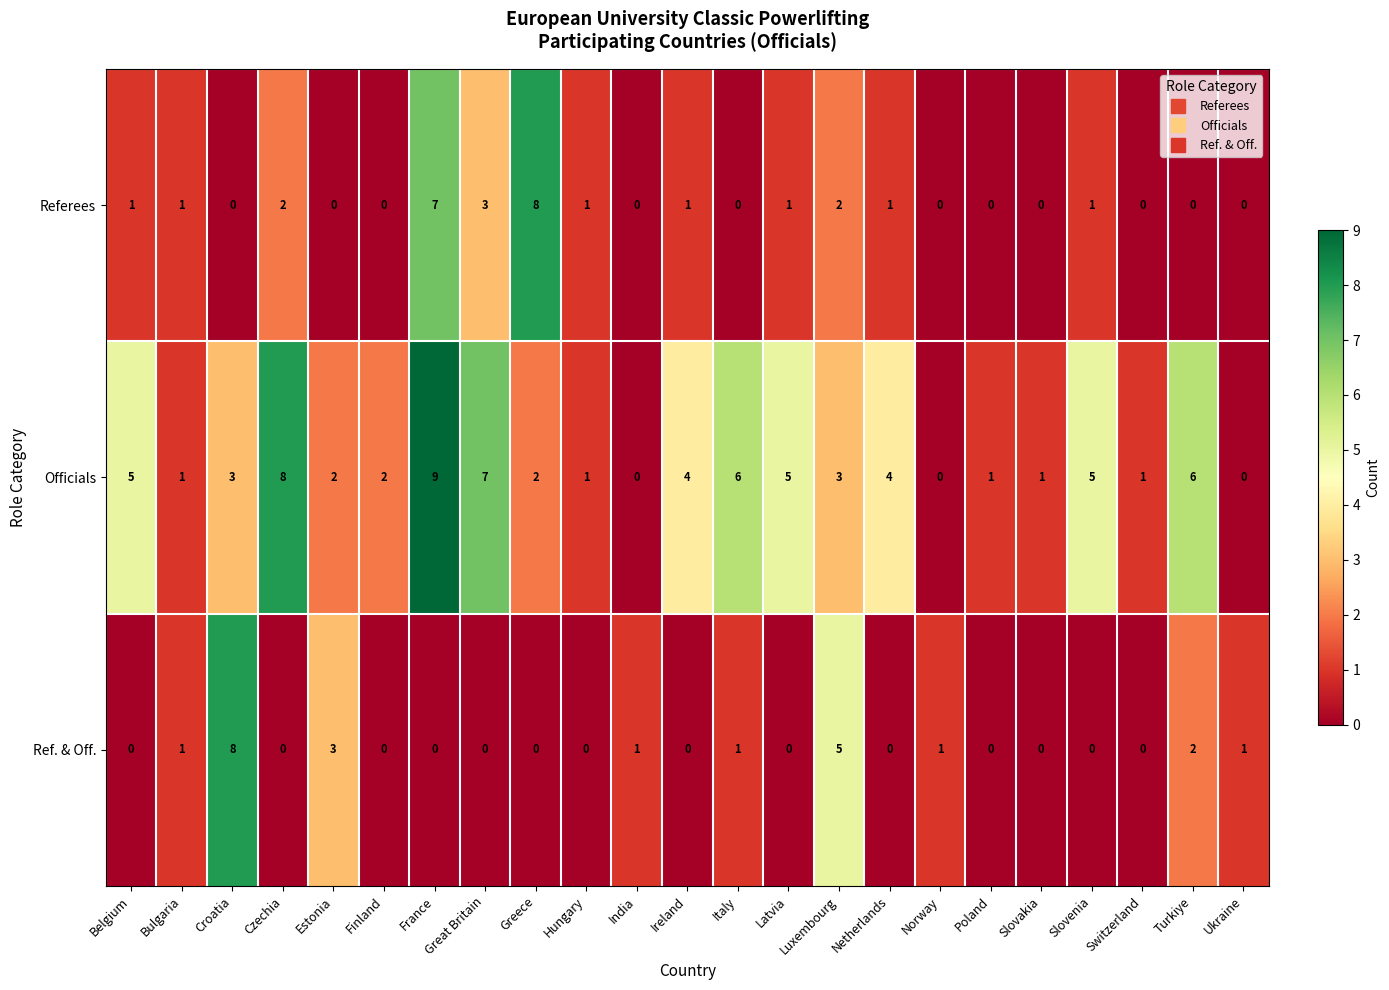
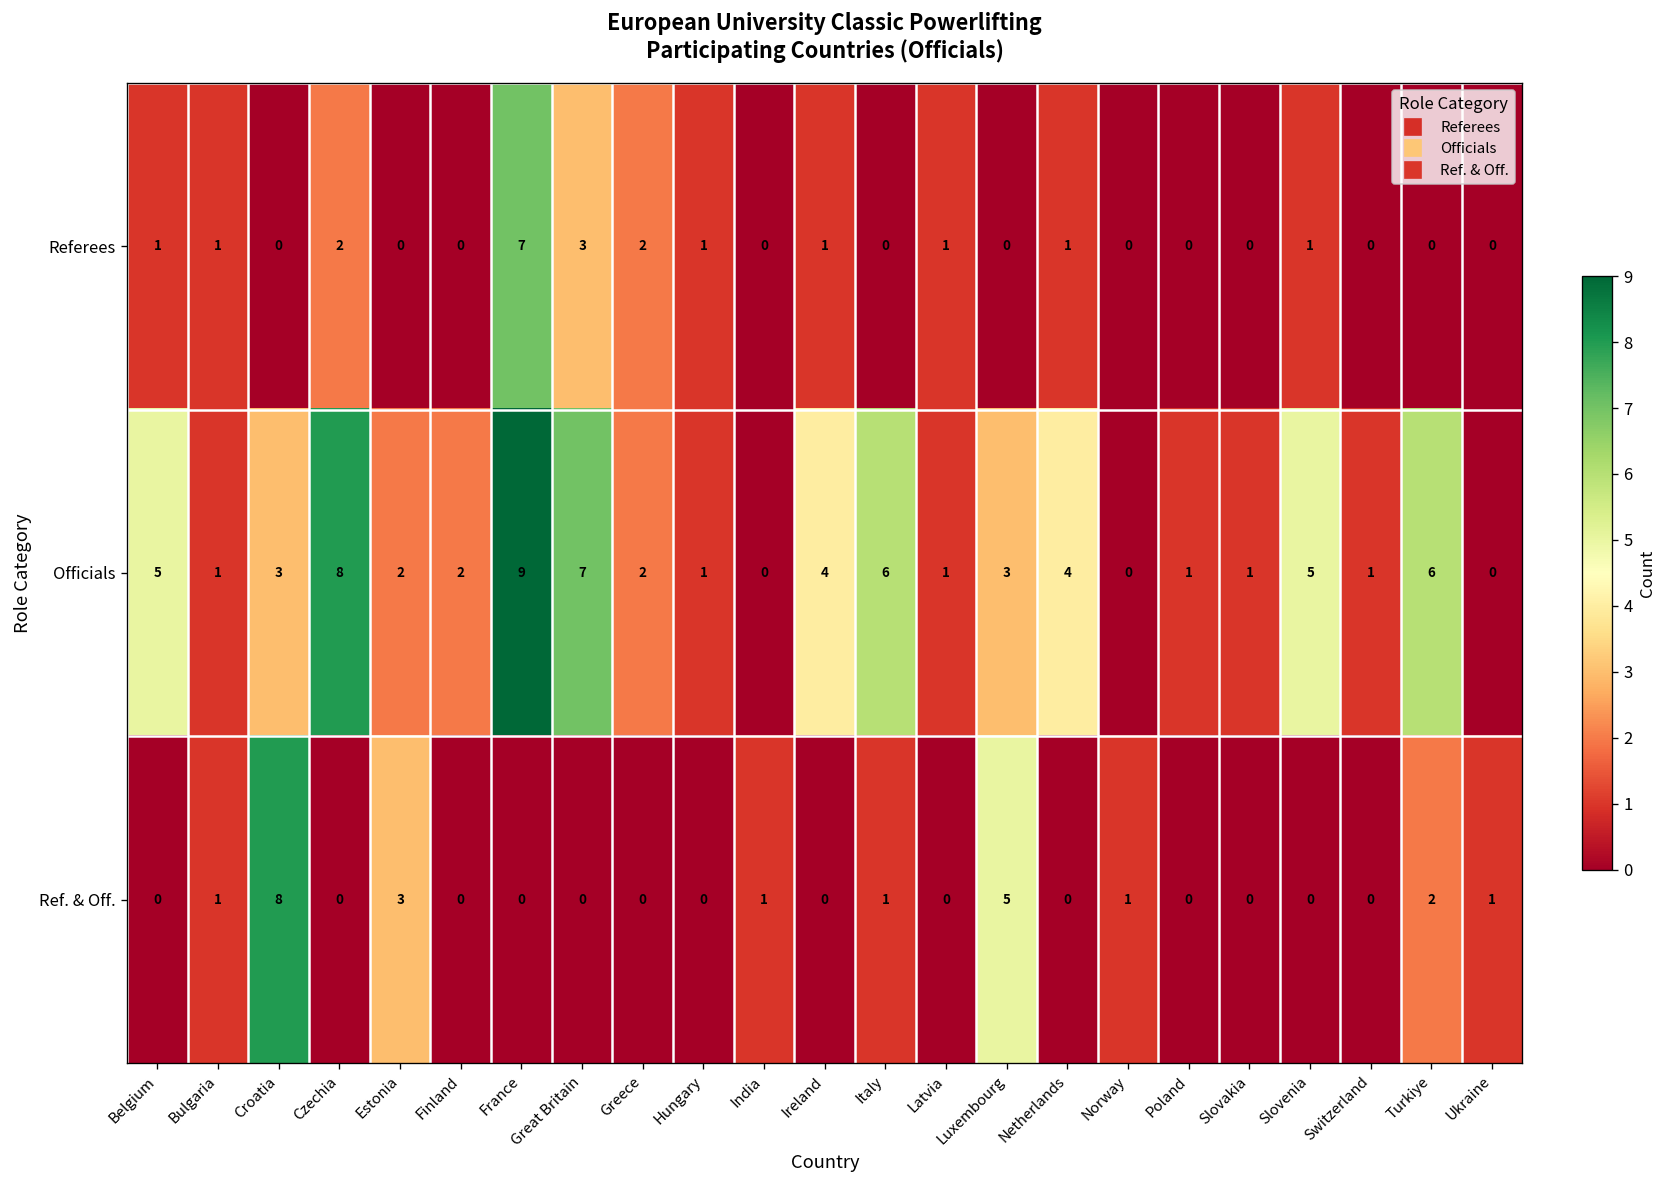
Referees, Greece: 8 -> 2
Referees, Luxembourg: 2 -> 0
Officials, Latvia: 5 -> 1
